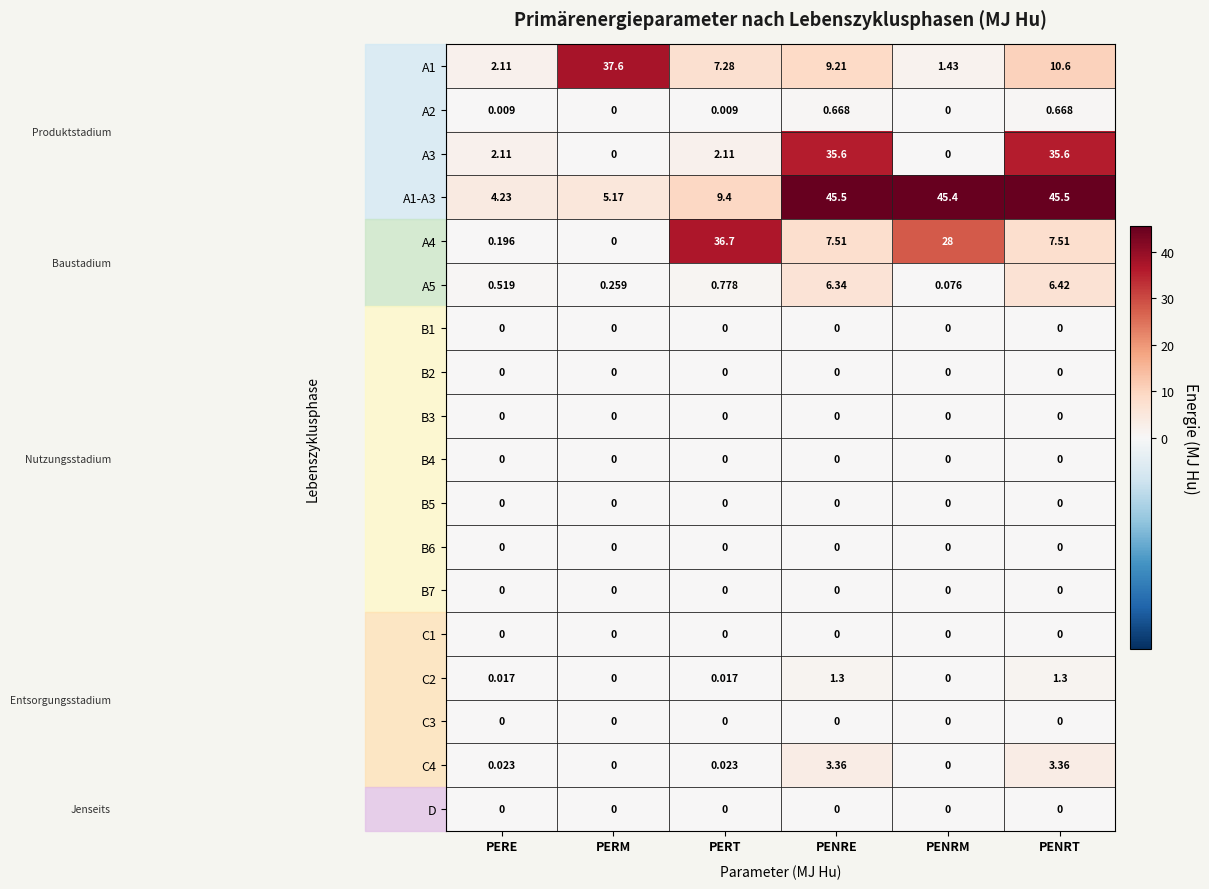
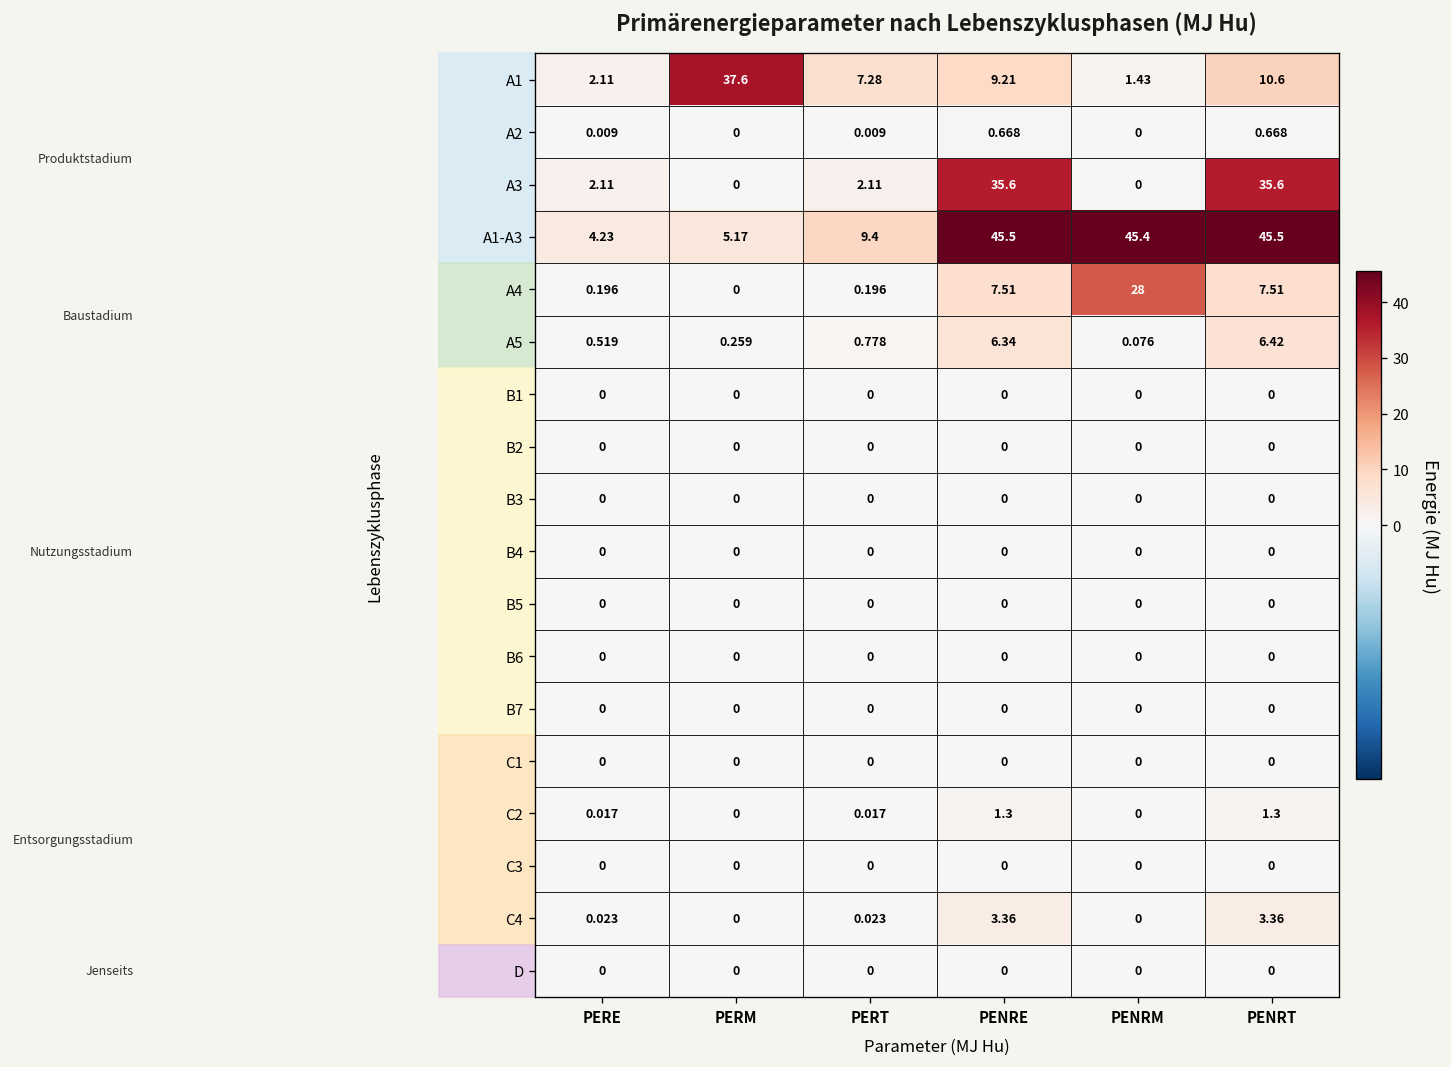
A4, PERT: 36.7 -> 0.196
